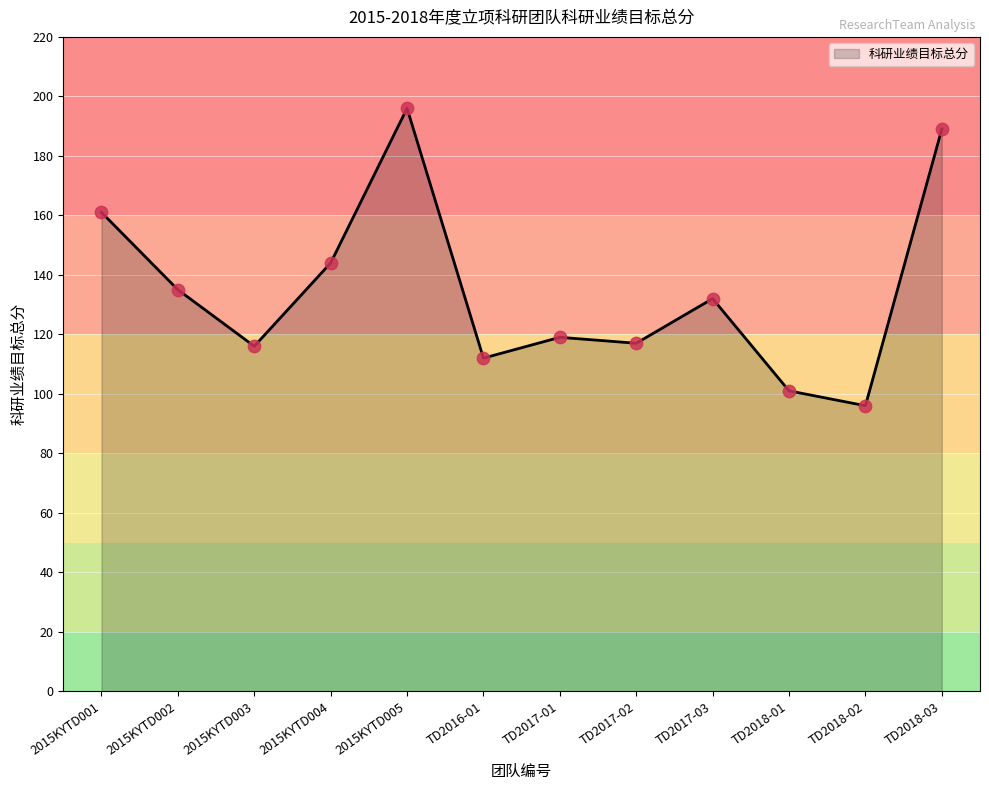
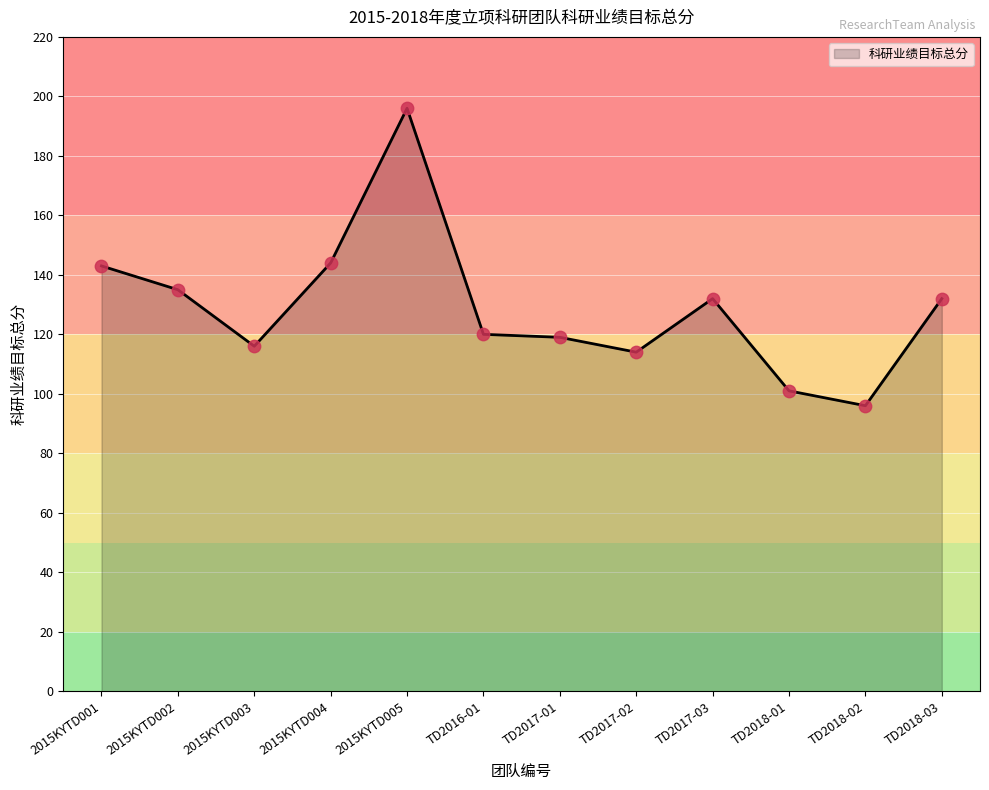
2015KYTD001: 161 -> 143
TD2016-01: 112 -> 120
TD2017-02: 117 -> 114
TD2018-03: 189 -> 132
